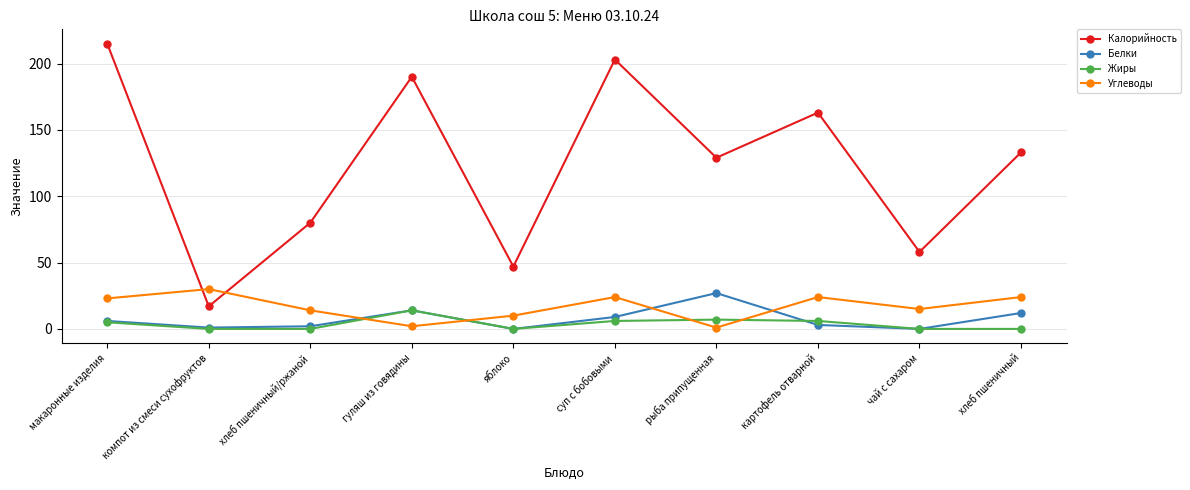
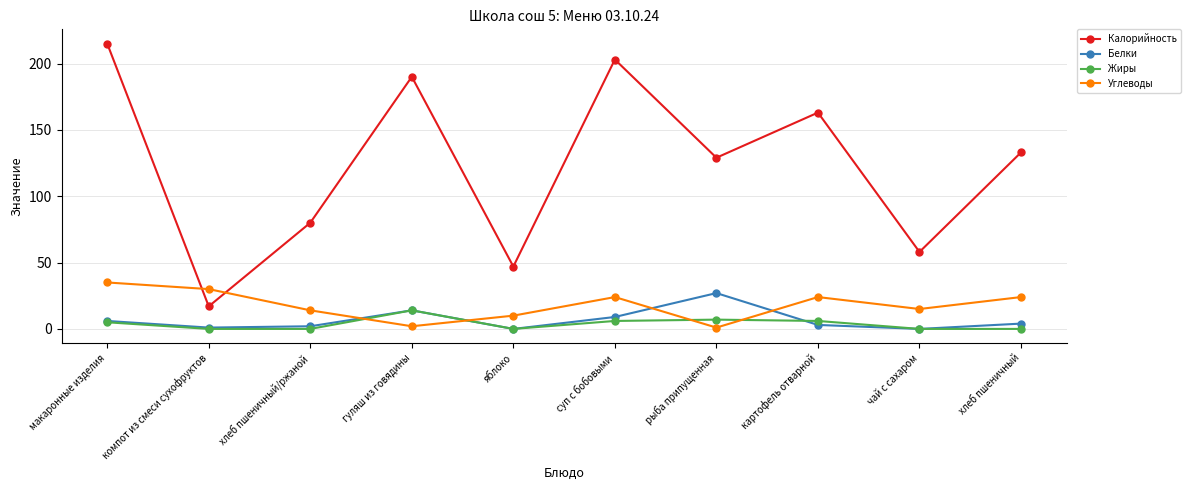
Углеводы, макаронные изделия: 23 -> 35
Белки, хлеб пшеничный: 12 -> 4
